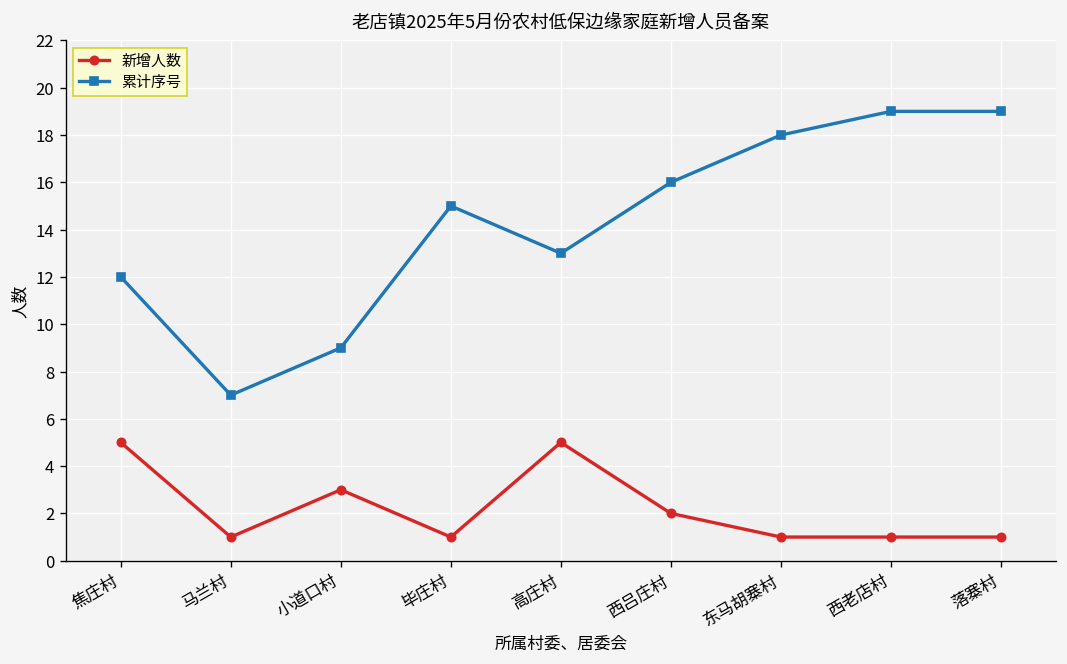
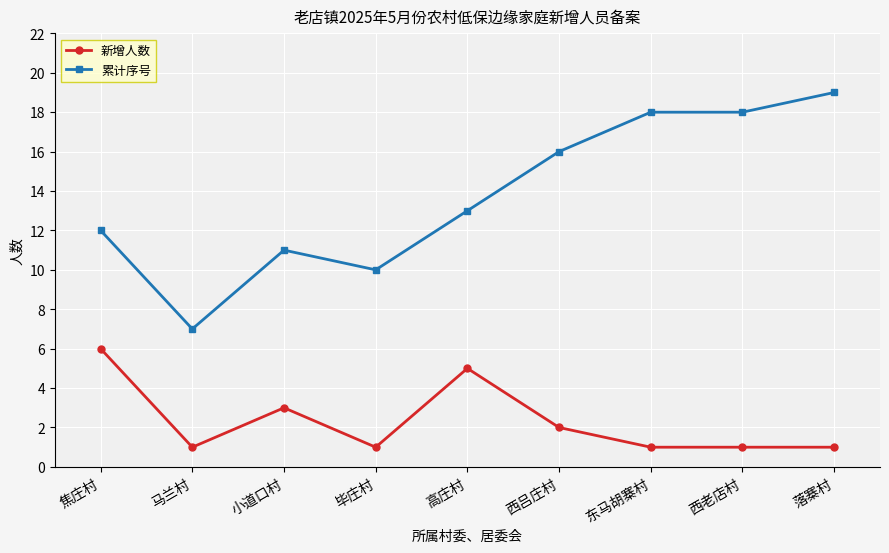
新增人数, 焦庄村: 5 -> 6
累计序号, 小道口村: 9 -> 11
累计序号, 毕庄村: 15 -> 10
累计序号, 西老店村: 19 -> 18
